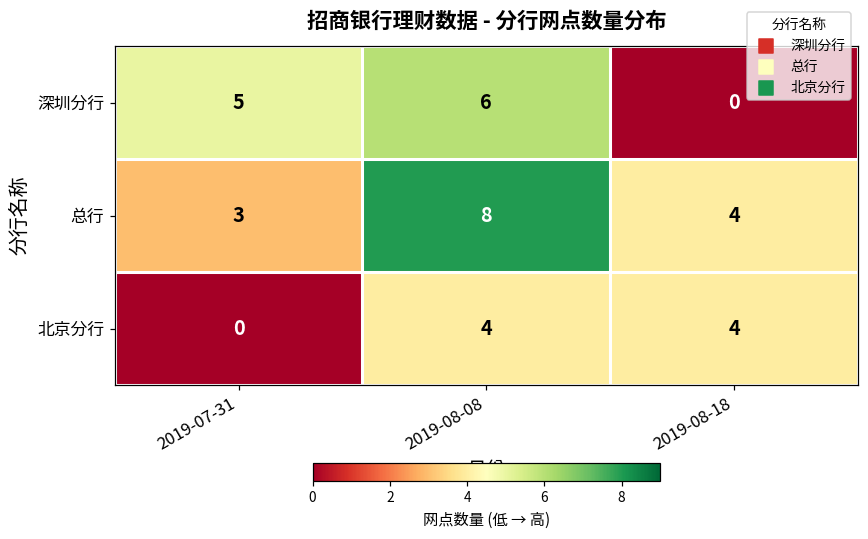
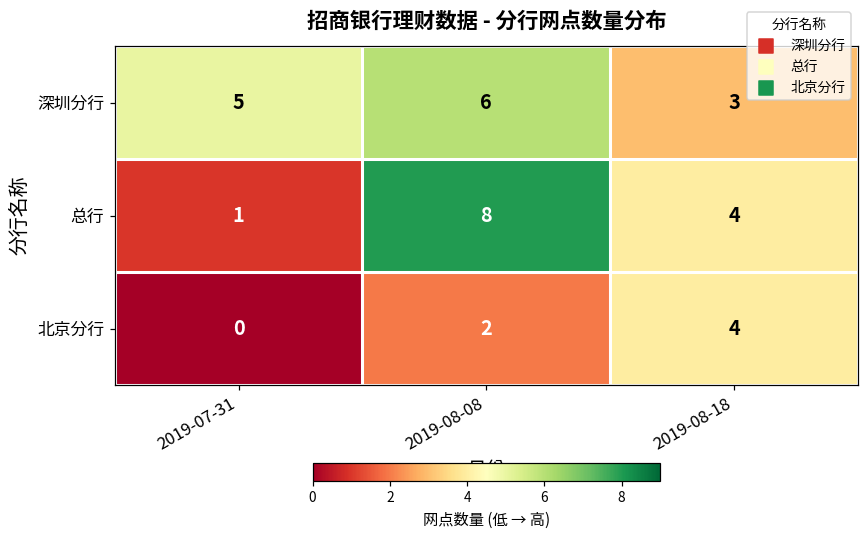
深圳分行, 2019-08-18: 0 -> 3
总行, 2019-07-31: 3 -> 1
北京分行, 2019-08-08: 4 -> 2
